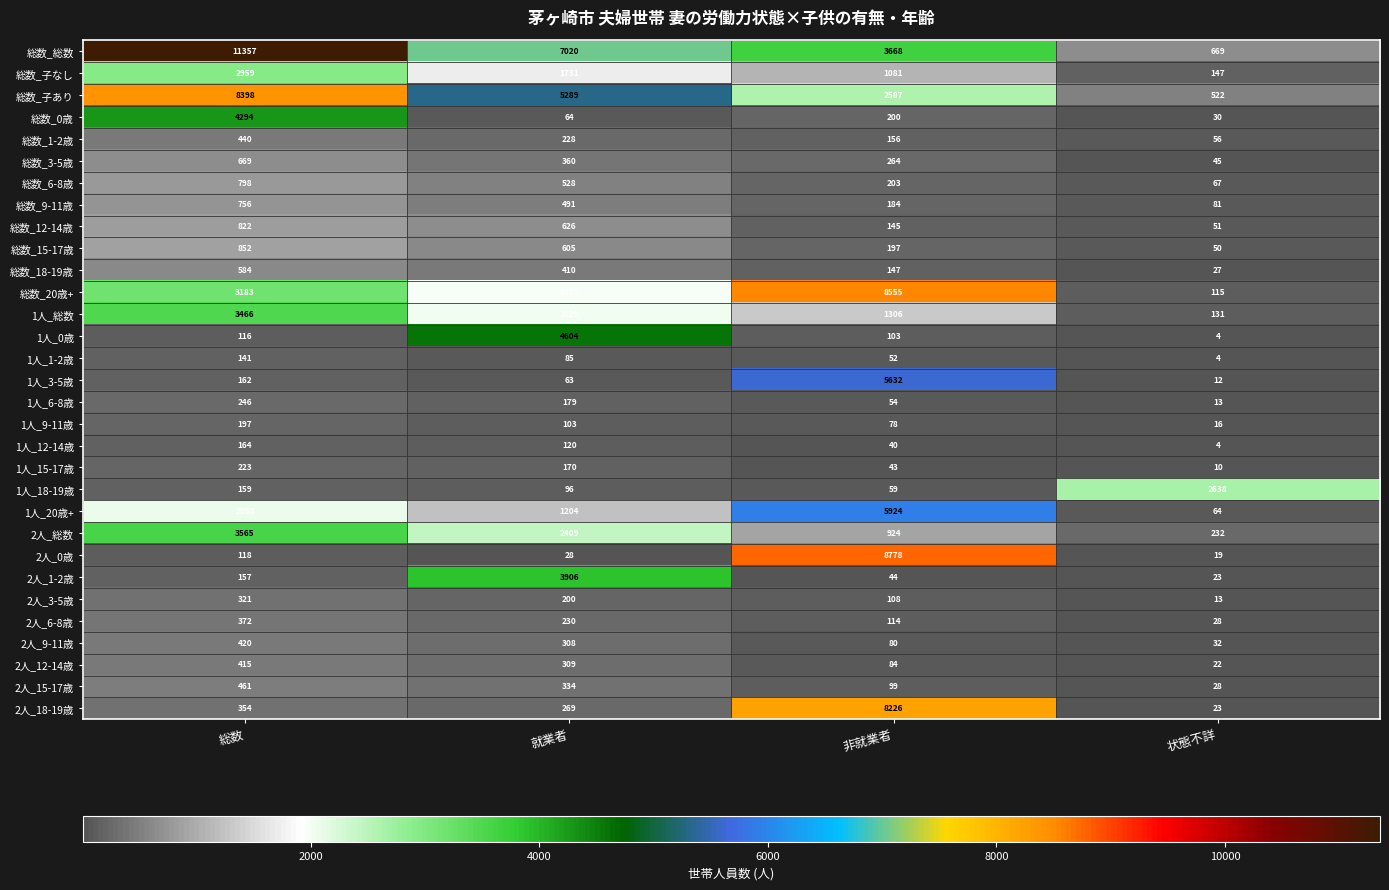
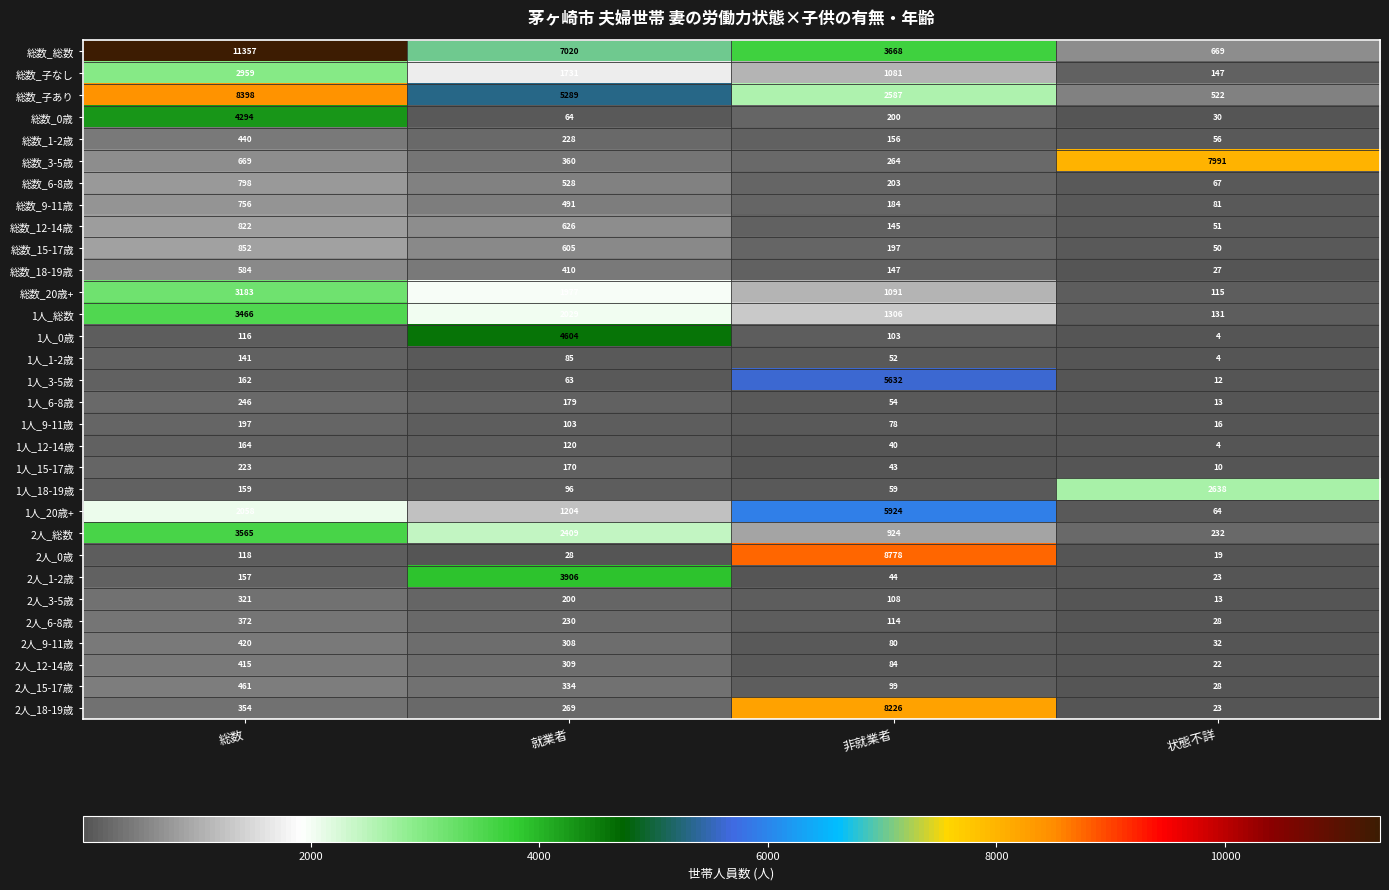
総数_3-5歳, 状態不詳: 45 -> 7991
総数_20歳+, 非就業者: 8555 -> 1091
